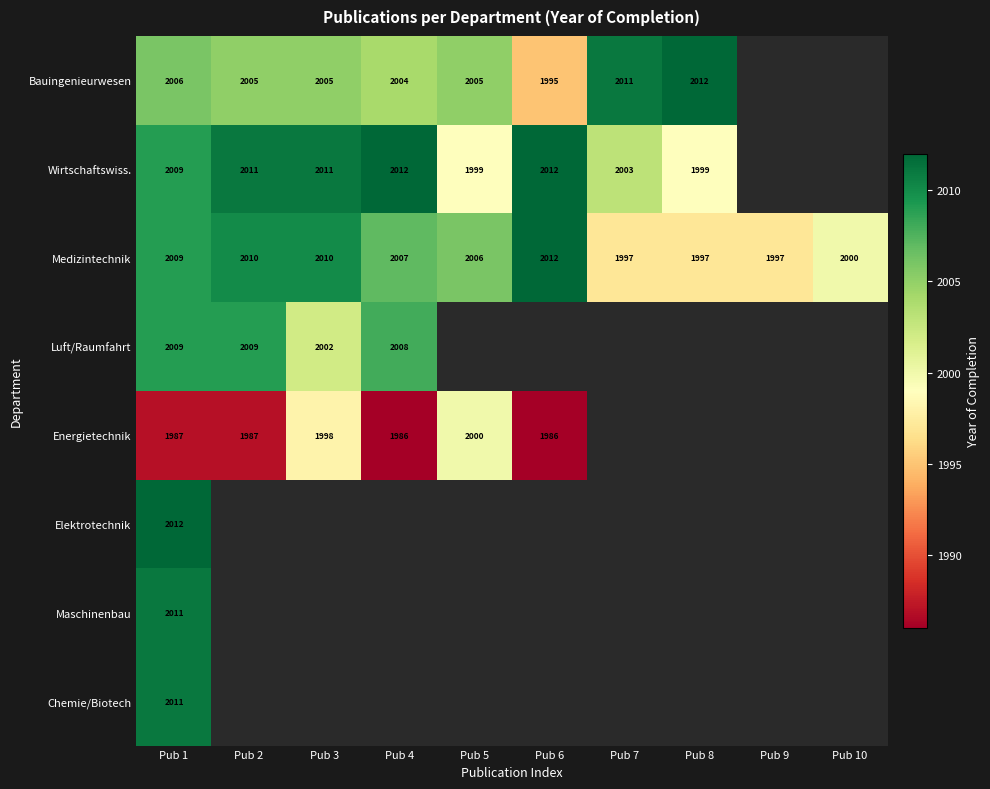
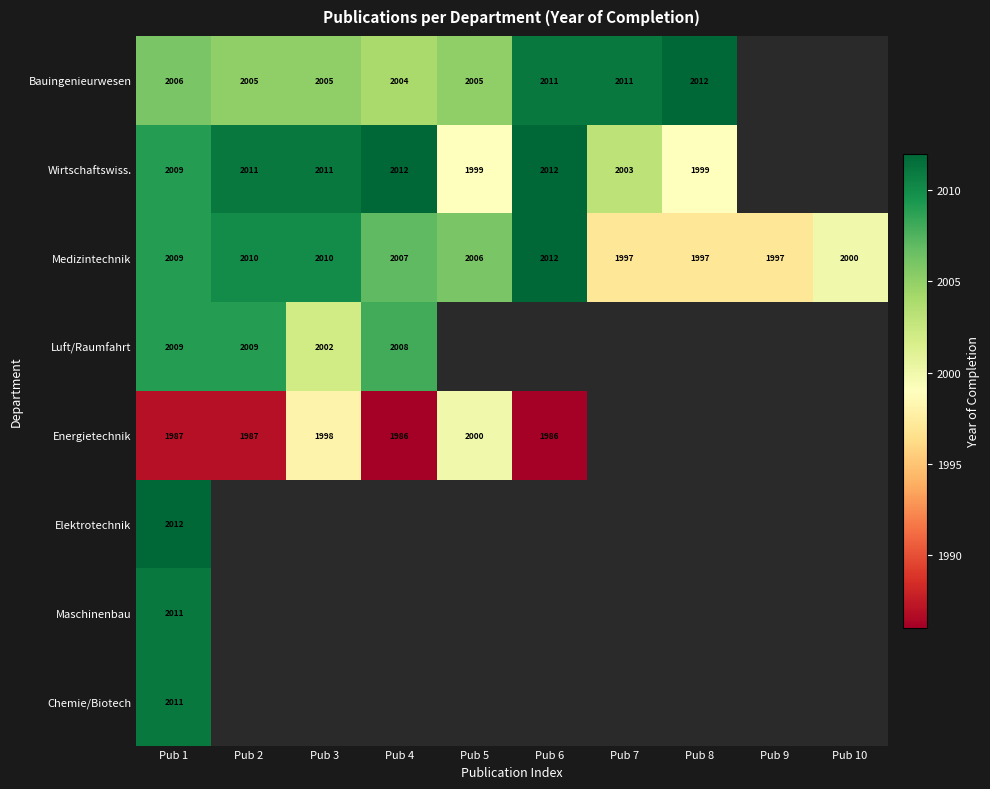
Bauingenieurwesen, Pub 6: 1995 -> 2011
